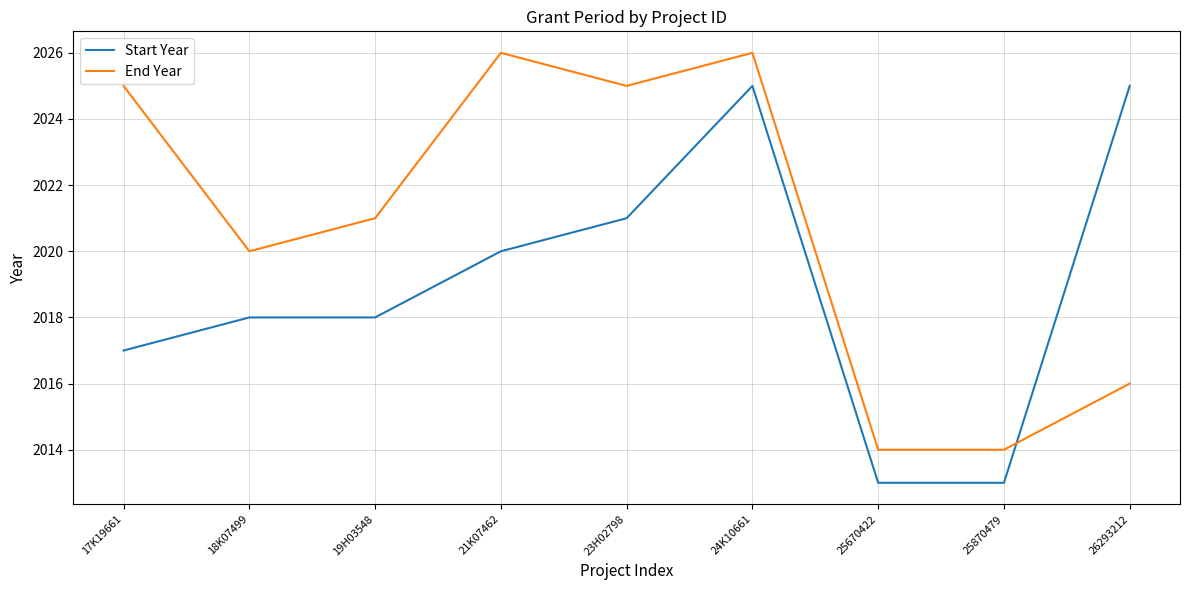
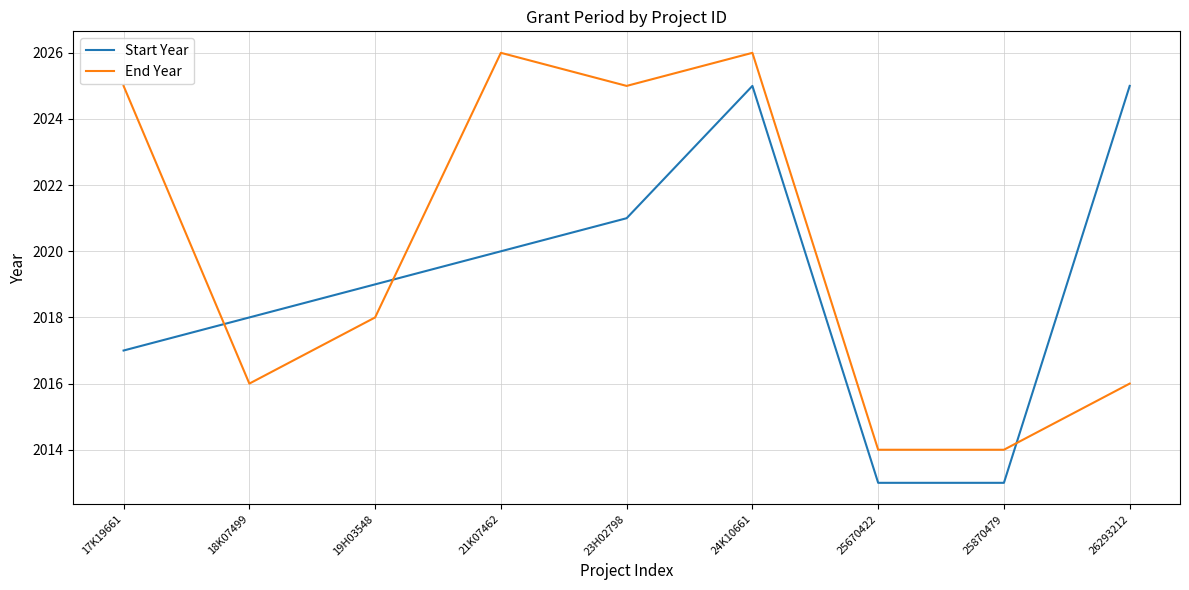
End Year, 18K07499: 2020 -> 2016
Start Year, 19H03548: 2018 -> 2019
End Year, 19H03548: 2021 -> 2018
